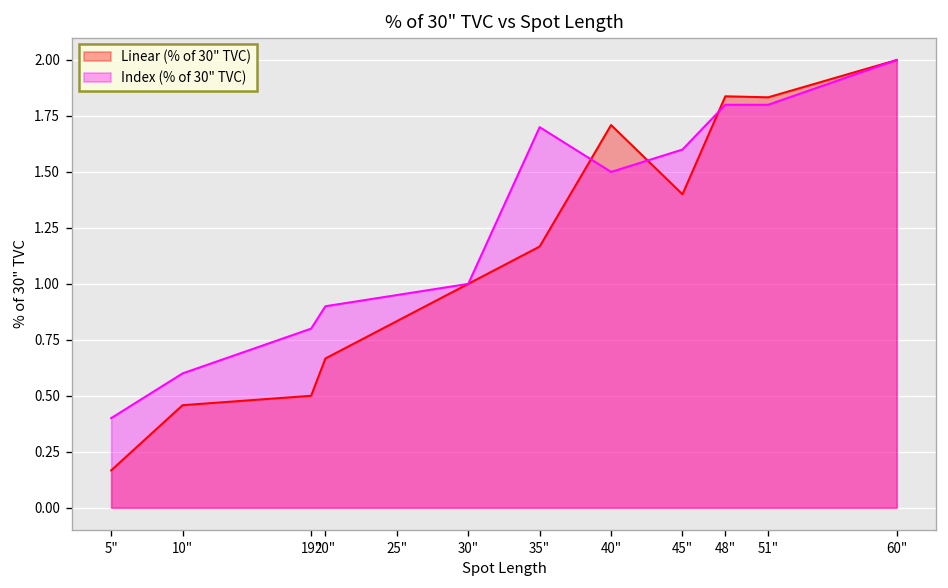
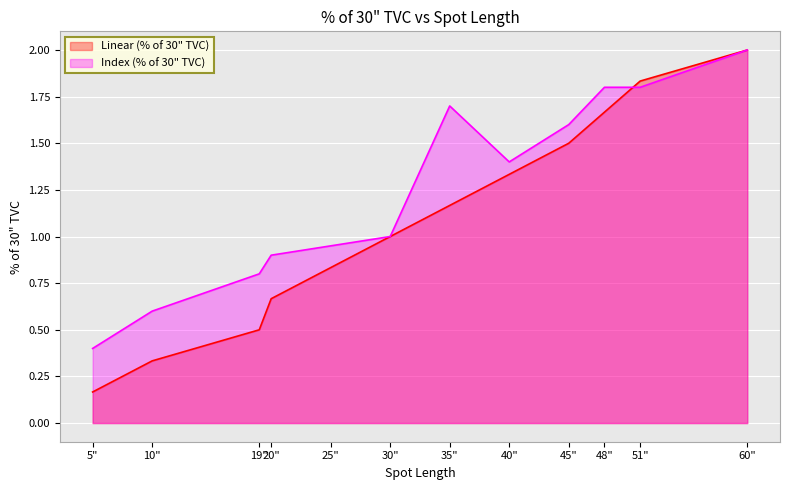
Linear (% of 30" TVC), 10": 0.46 -> 0.33
Linear (% of 30" TVC), 40": 1.71 -> 1.33
Index (% of 30" TVC), 40": 1.5 -> 1.4
Linear (% of 30" TVC), 45": 1.4 -> 1.5
Linear (% of 30" TVC), 48": 1.84 -> 1.67
